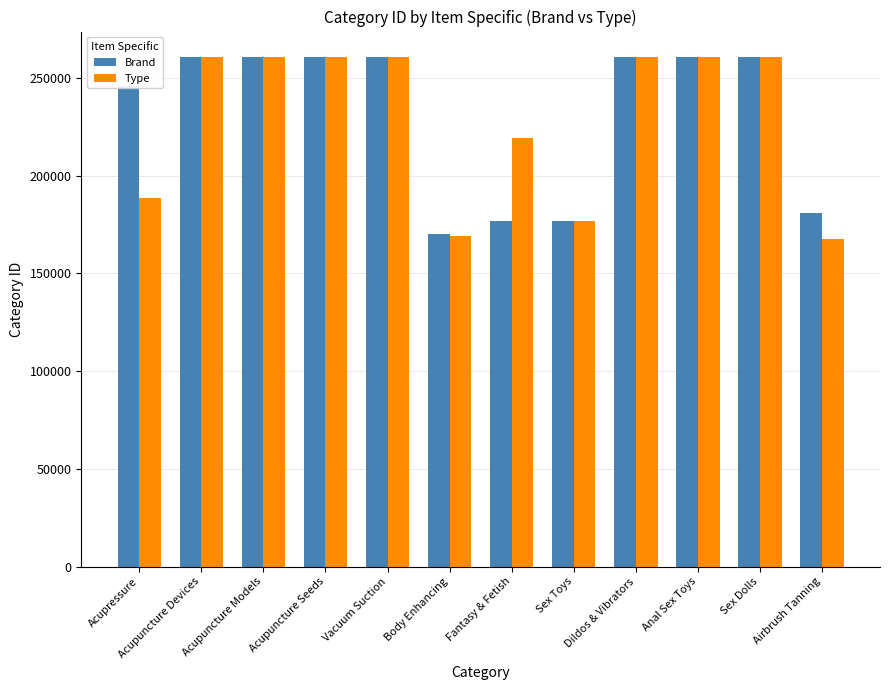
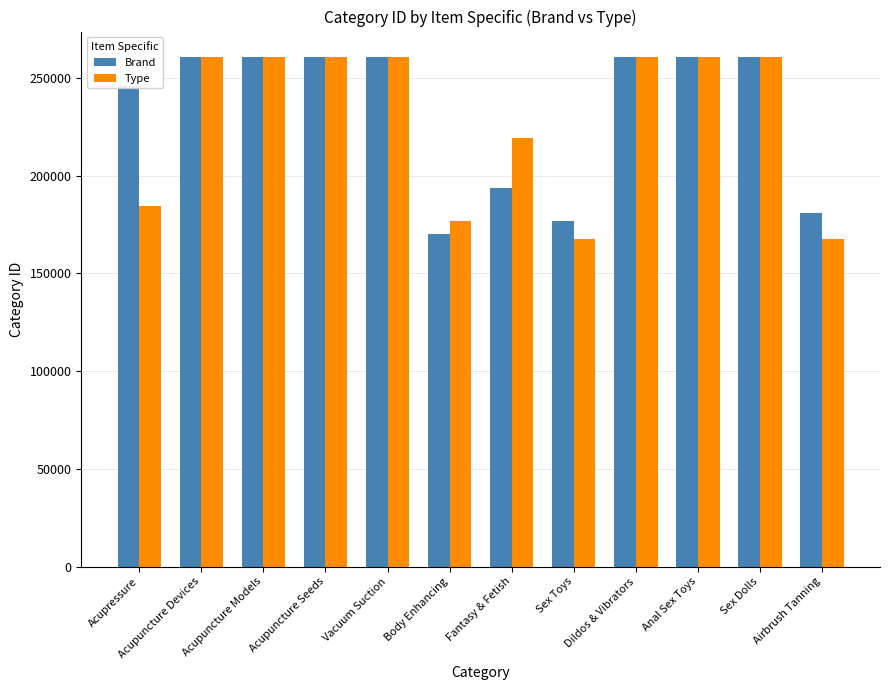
Type, Acupressure: 189000 -> 185000
Type, Body Enhancing: 169000 -> 177000
Brand, Fantasy & Fetish: 177000 -> 194000
Type, Sex Toys: 177000 -> 167000
